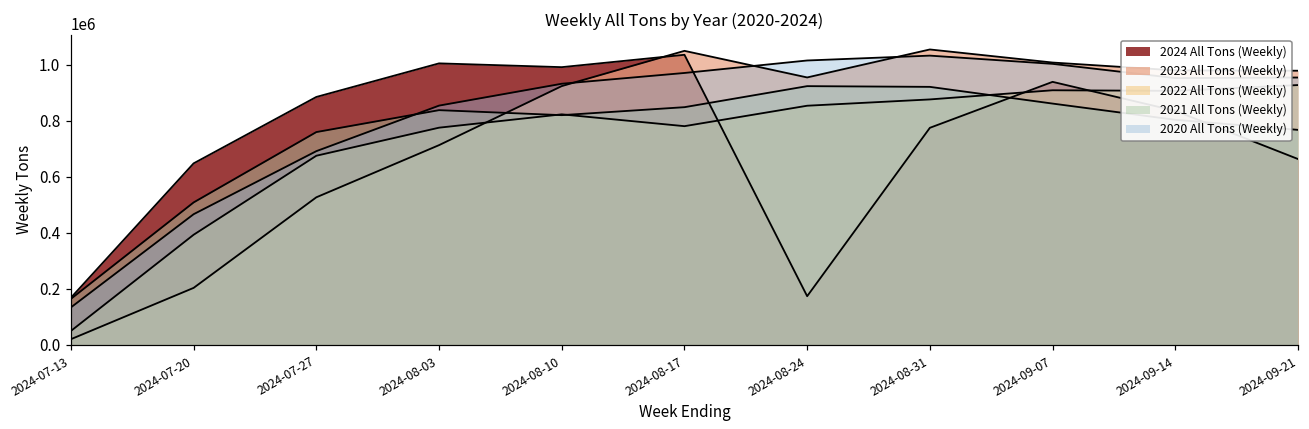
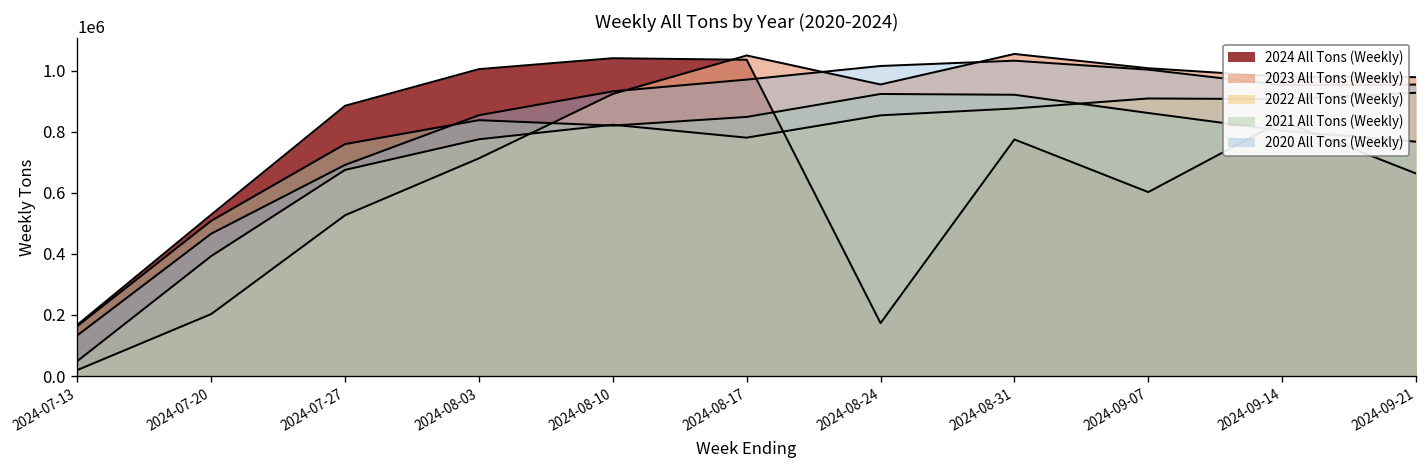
2024 All Tons (Weekly), 2024-07-20: 650000 -> 530000
2024 All Tons (Weekly), 2024-08-10: 990000 -> 1040000
2024 All Tons (Weekly), 2024-09-07: 940000 -> 600000
